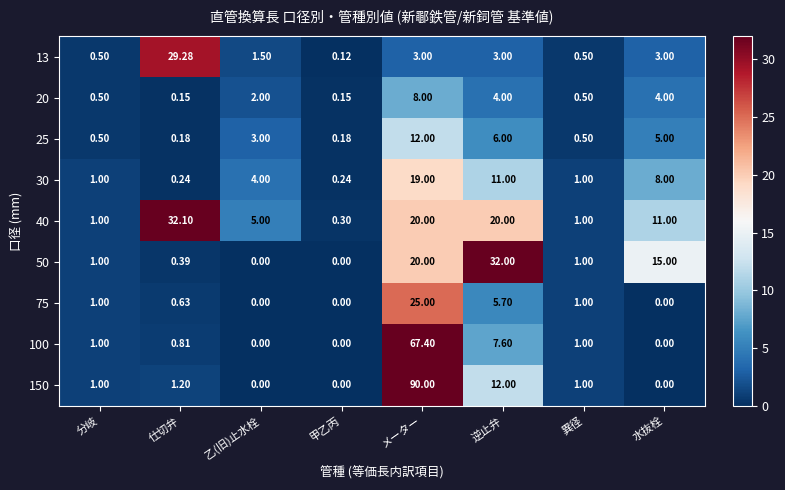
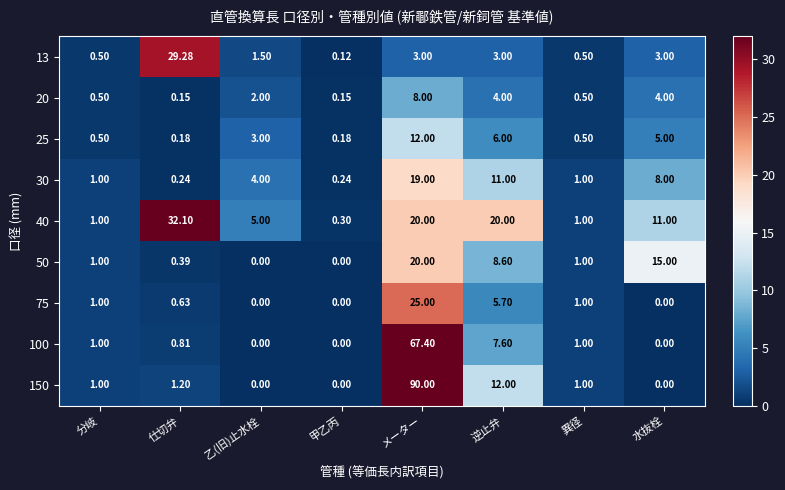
50, 逆止弁: 32.00 -> 8.60
